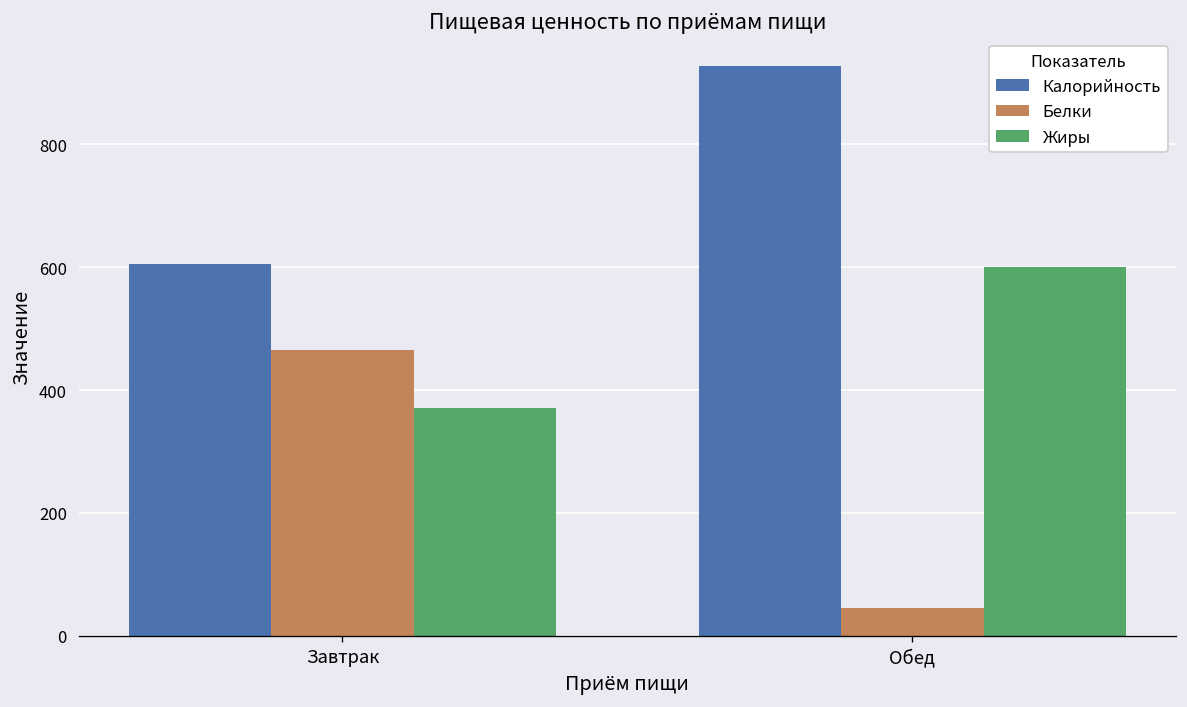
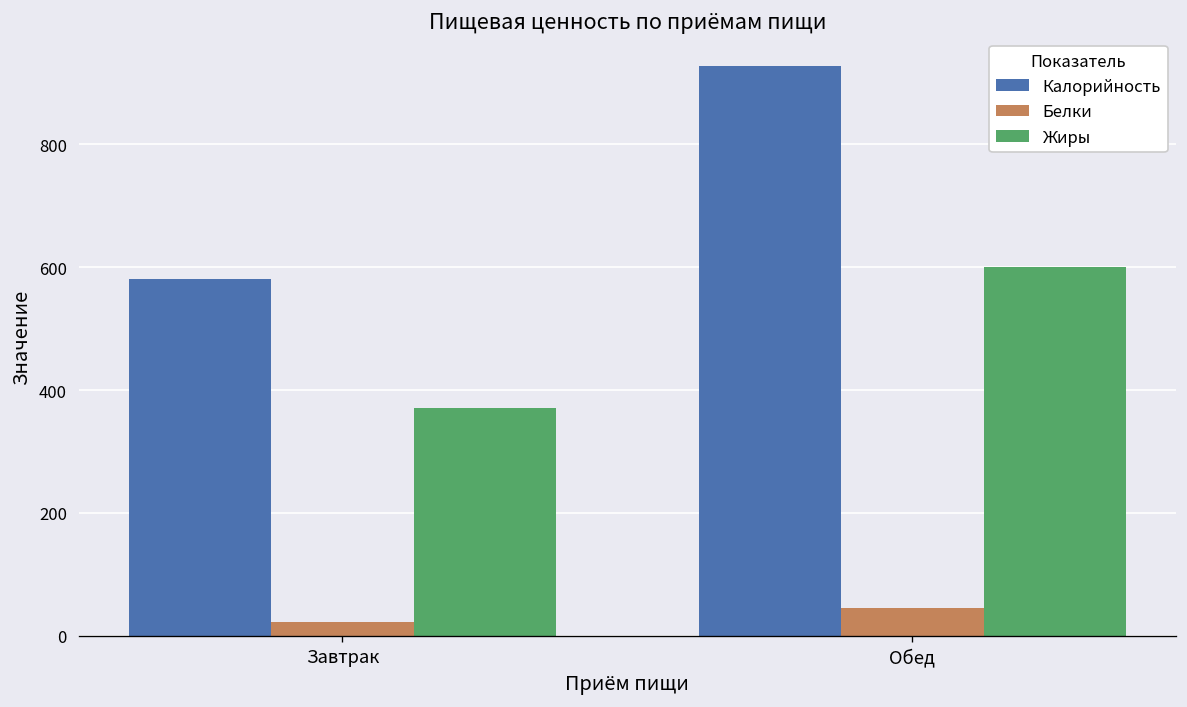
Калорийность, Завтрак: 610 -> 580
Белки, Завтрак: 460 -> 20
